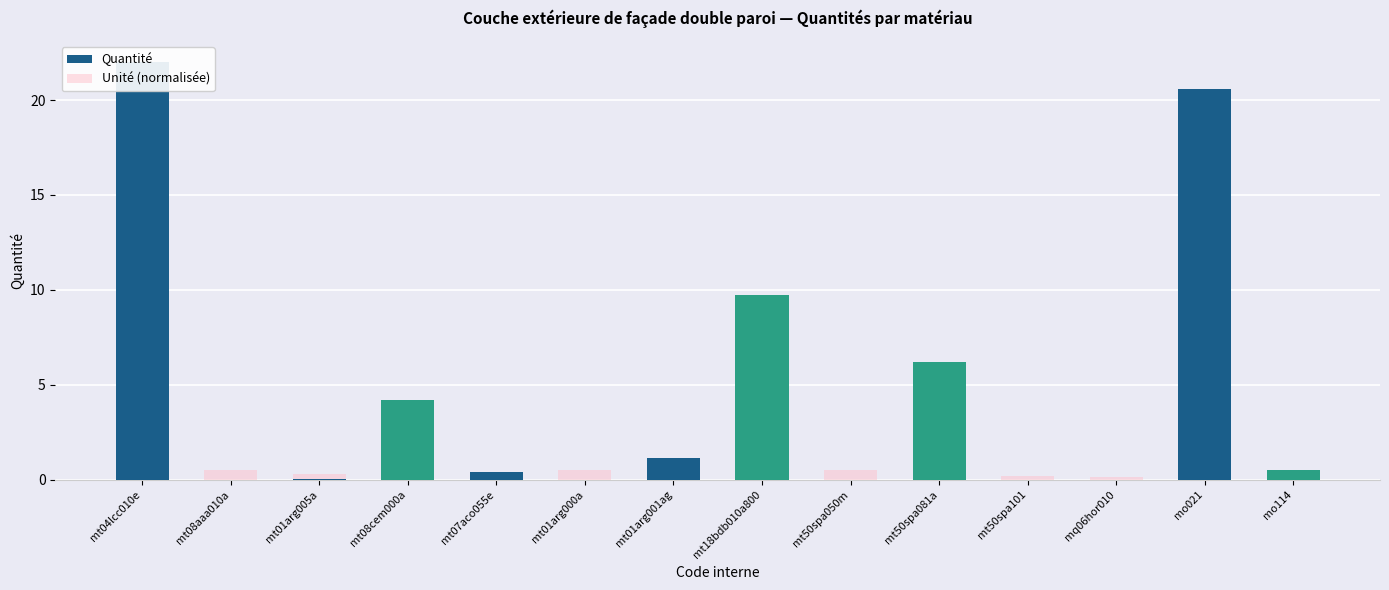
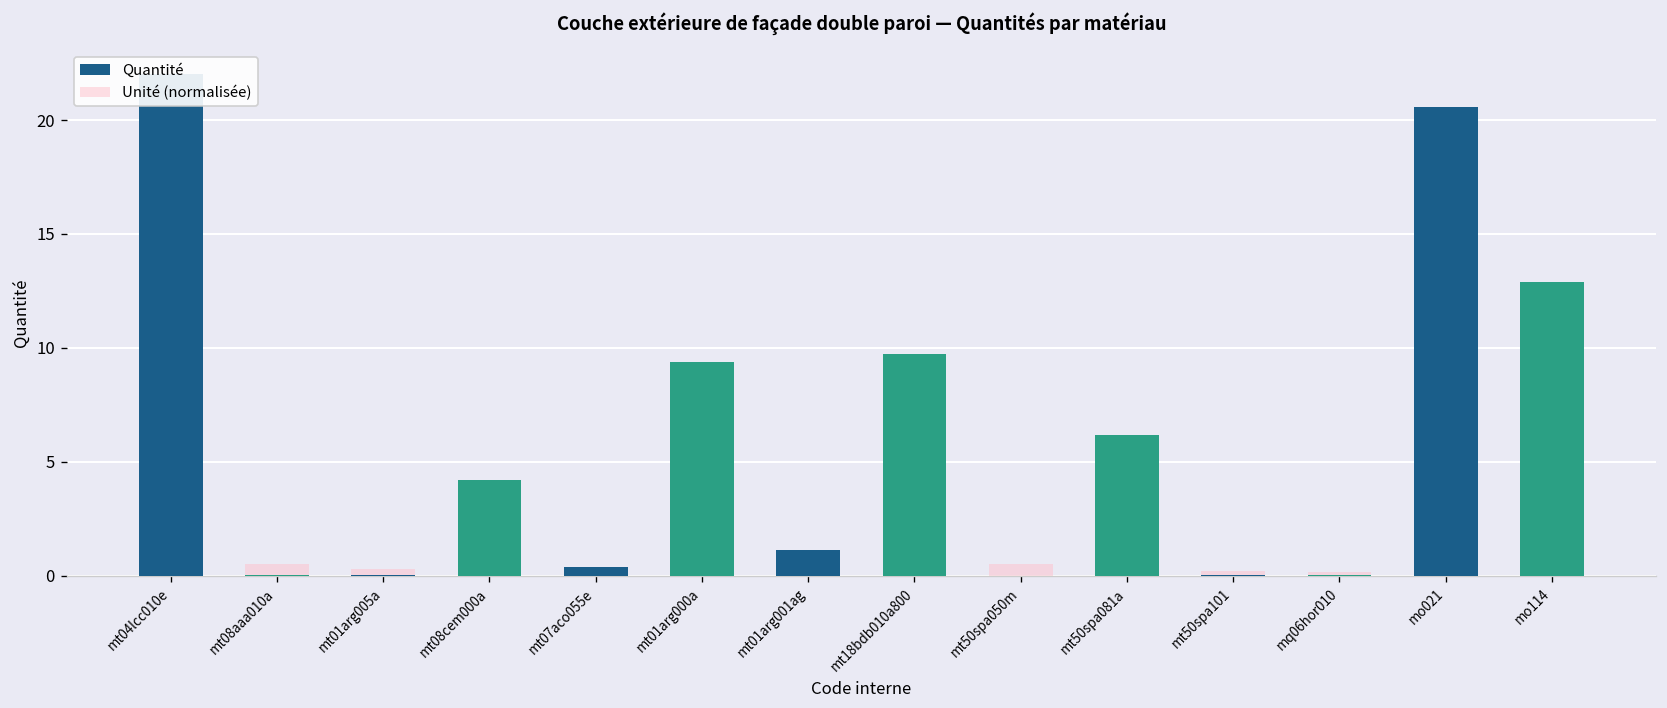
Quantité, mt01arg000a: 0.0 -> 9.4
Quantité, mo114: 0.5 -> 12.9
